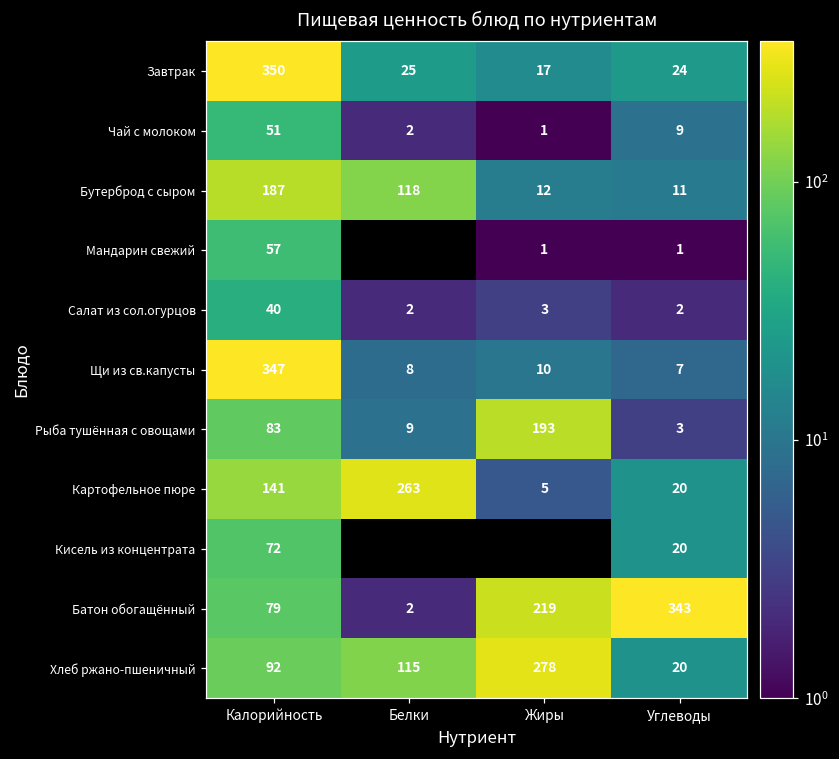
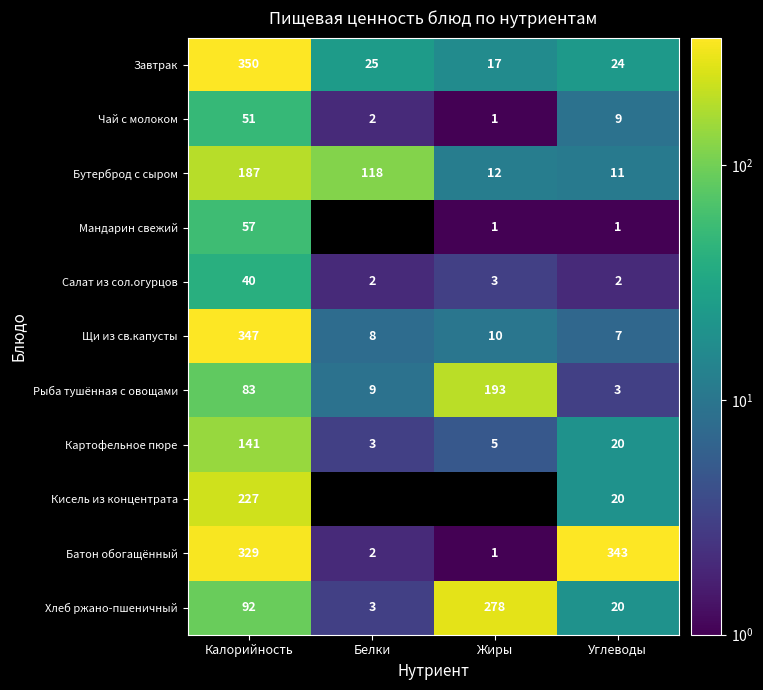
Картофельное пюре, Белки: 263 -> 3
Кисель из концентрата, Калорийность: 72 -> 227
Батон обогащённый, Калорийность: 79 -> 329
Батон обогащённый, Жиры: 219 -> 1
Хлеб ржано-пшеничный, Белки: 115 -> 3
